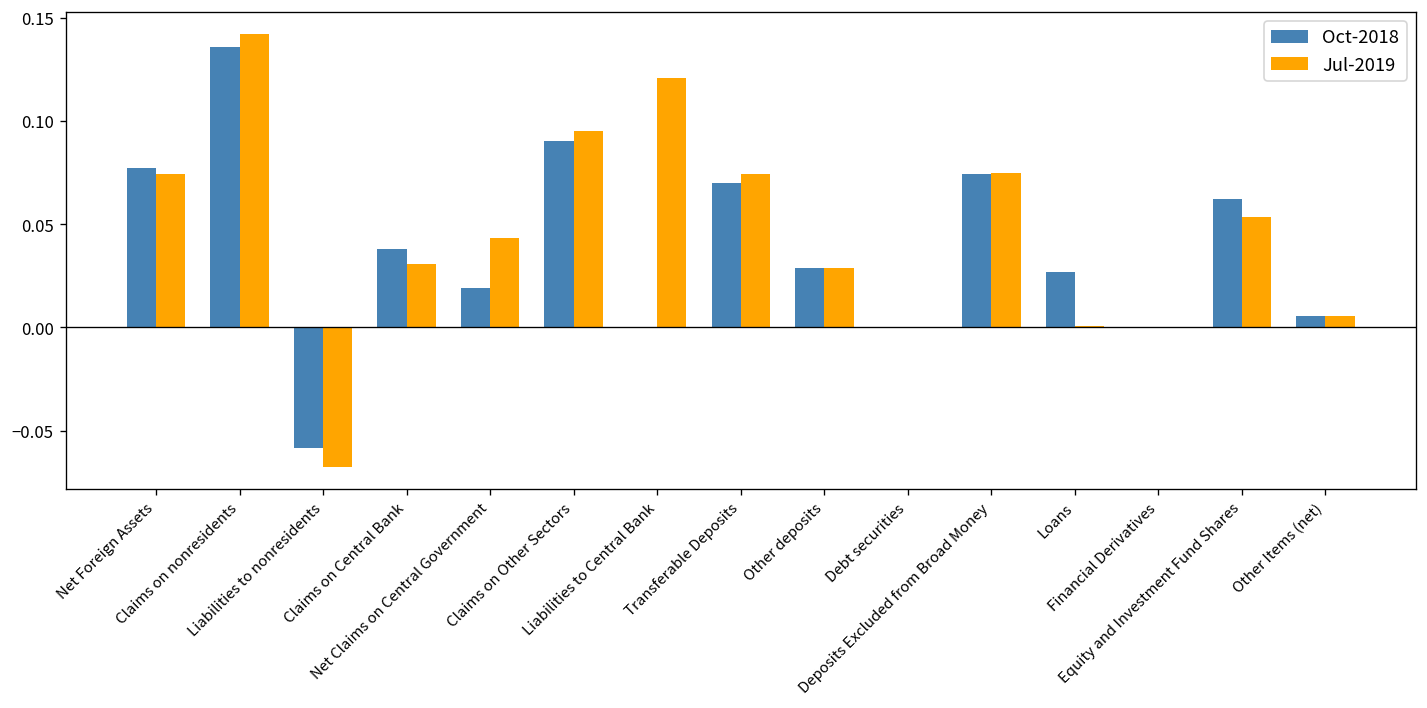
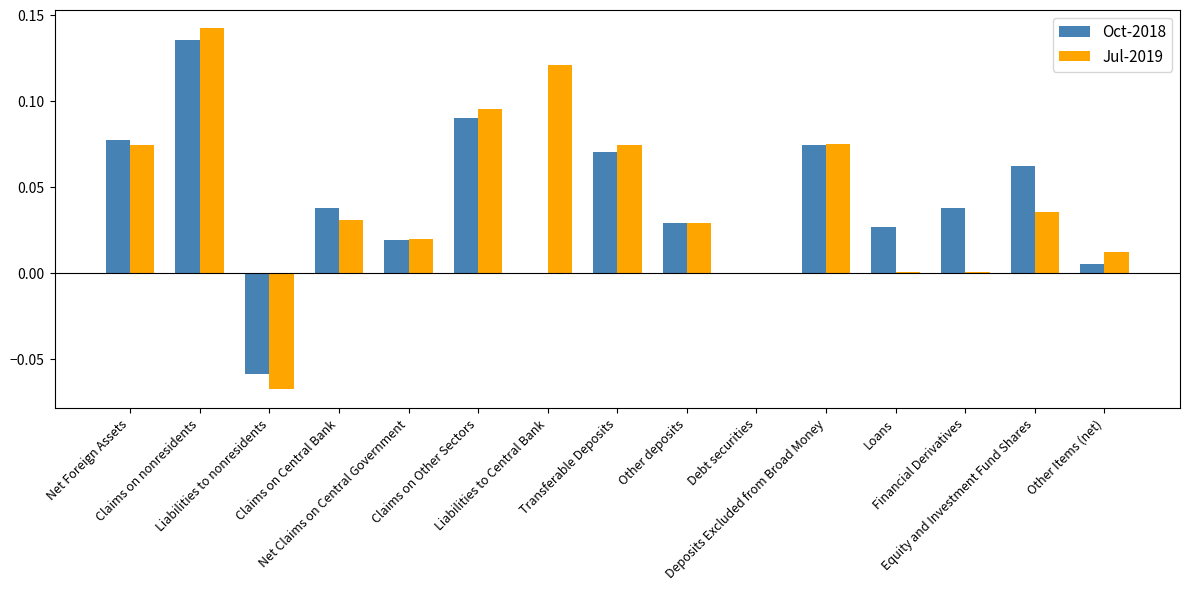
Jul-2019, Net Claims on Central Government: 0.044 -> 0.020
Oct-2018, Financial Derivatives: 0.000 -> 0.038
Jul-2019, Equity and Investment Fund Shares: 0.053 -> 0.035
Jul-2019, Other Items (net): 0.006 -> 0.012
